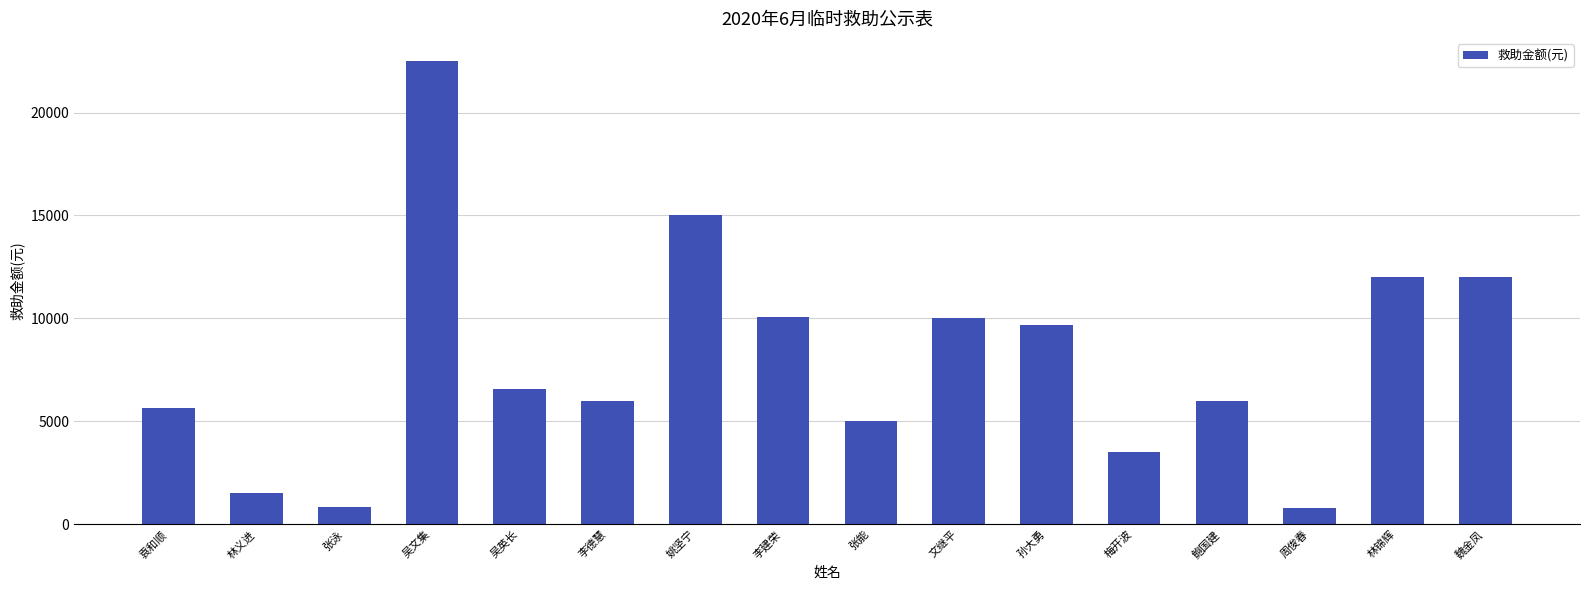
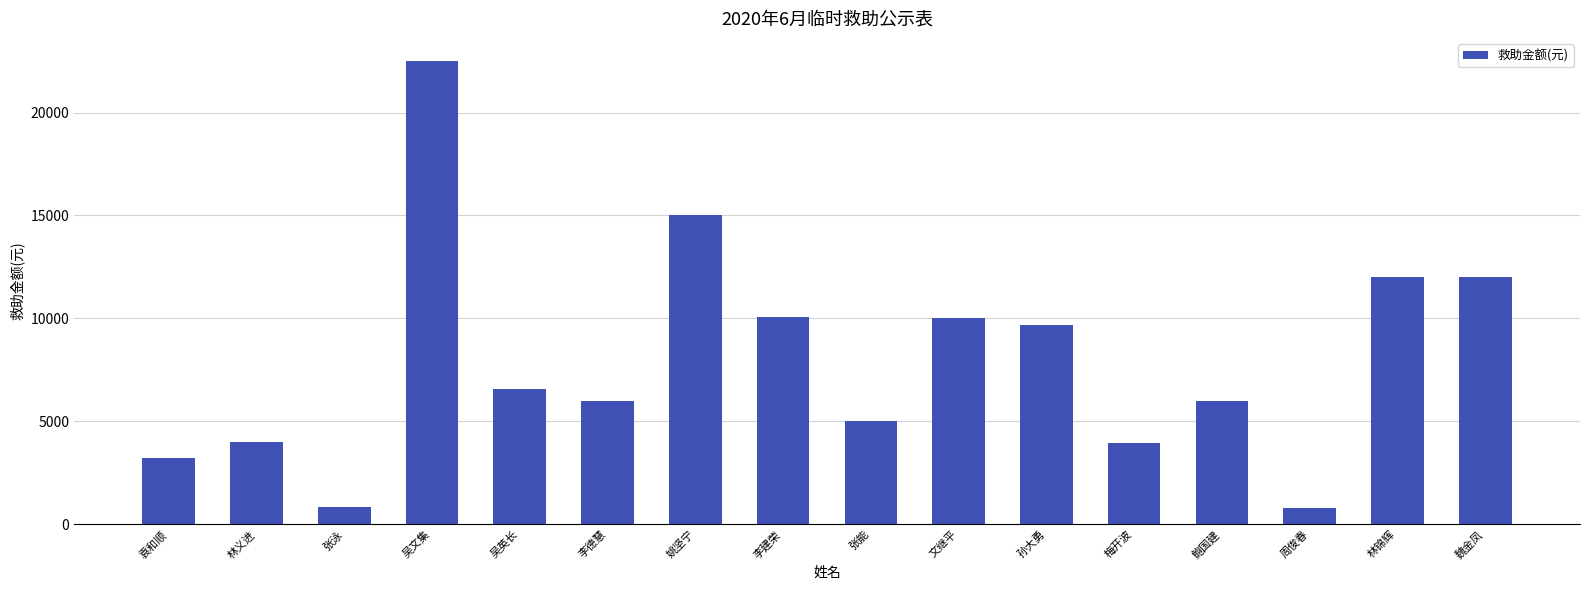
袁和顺: 5600 -> 3200
林义进: 1500 -> 4000
梅开波: 3500 -> 3900
